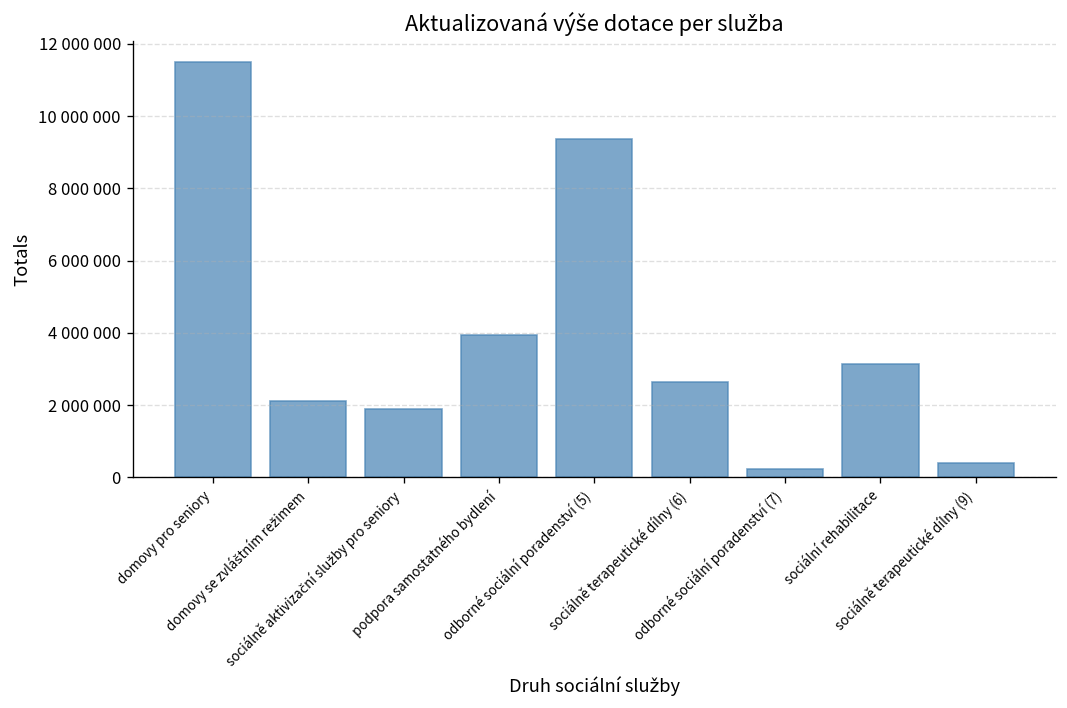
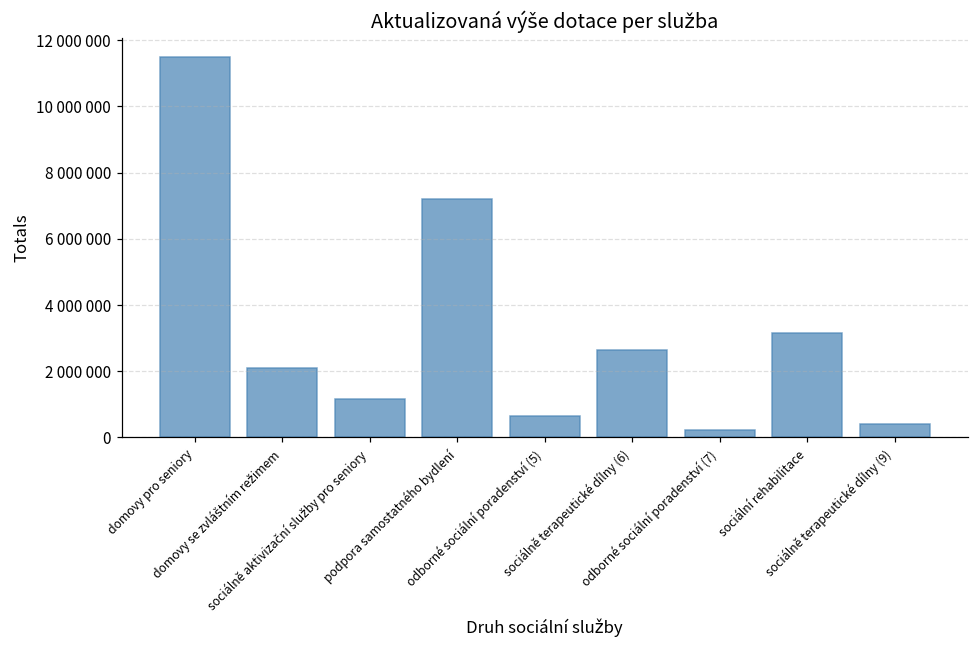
sociálně aktivizační služby pro seniory: 1900000 -> 1200000
podpora samostatného bydlení: 3900000 -> 7200000
odborné sociální poradenství (5): 9400000 -> 600000
